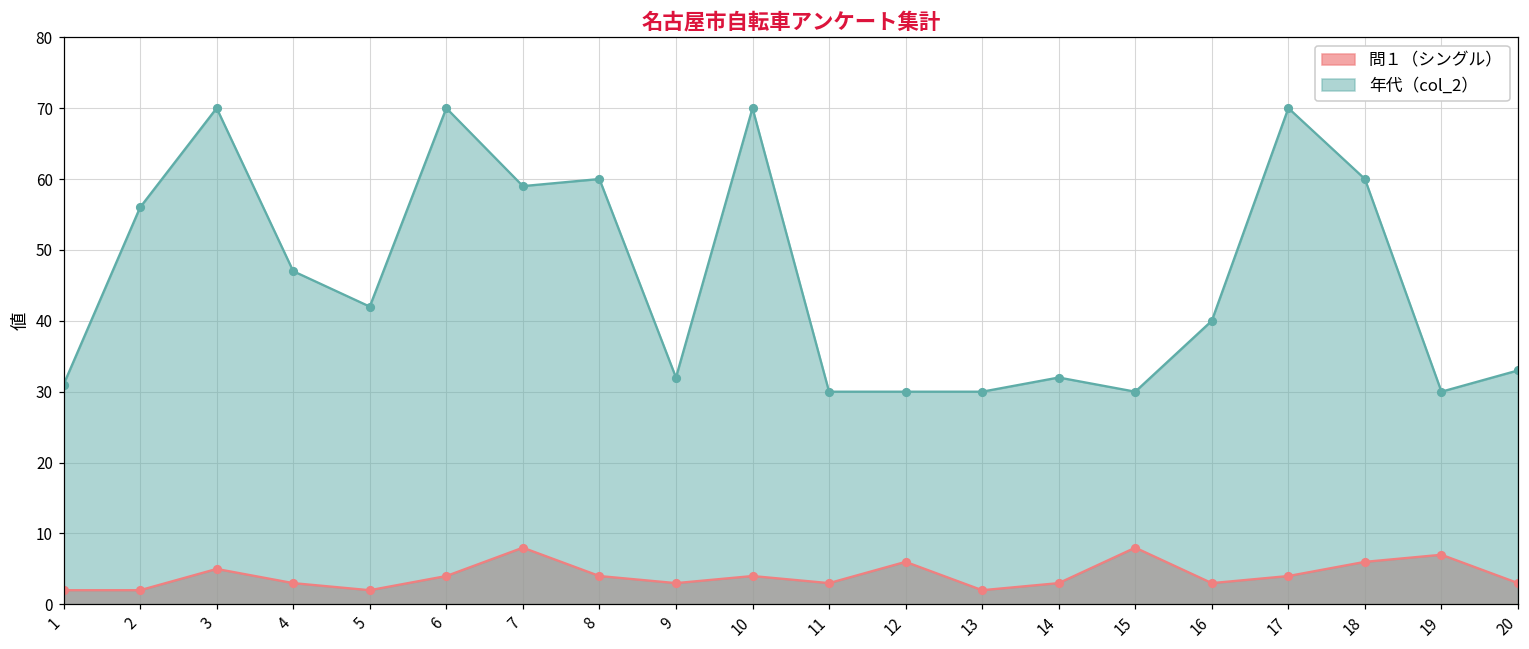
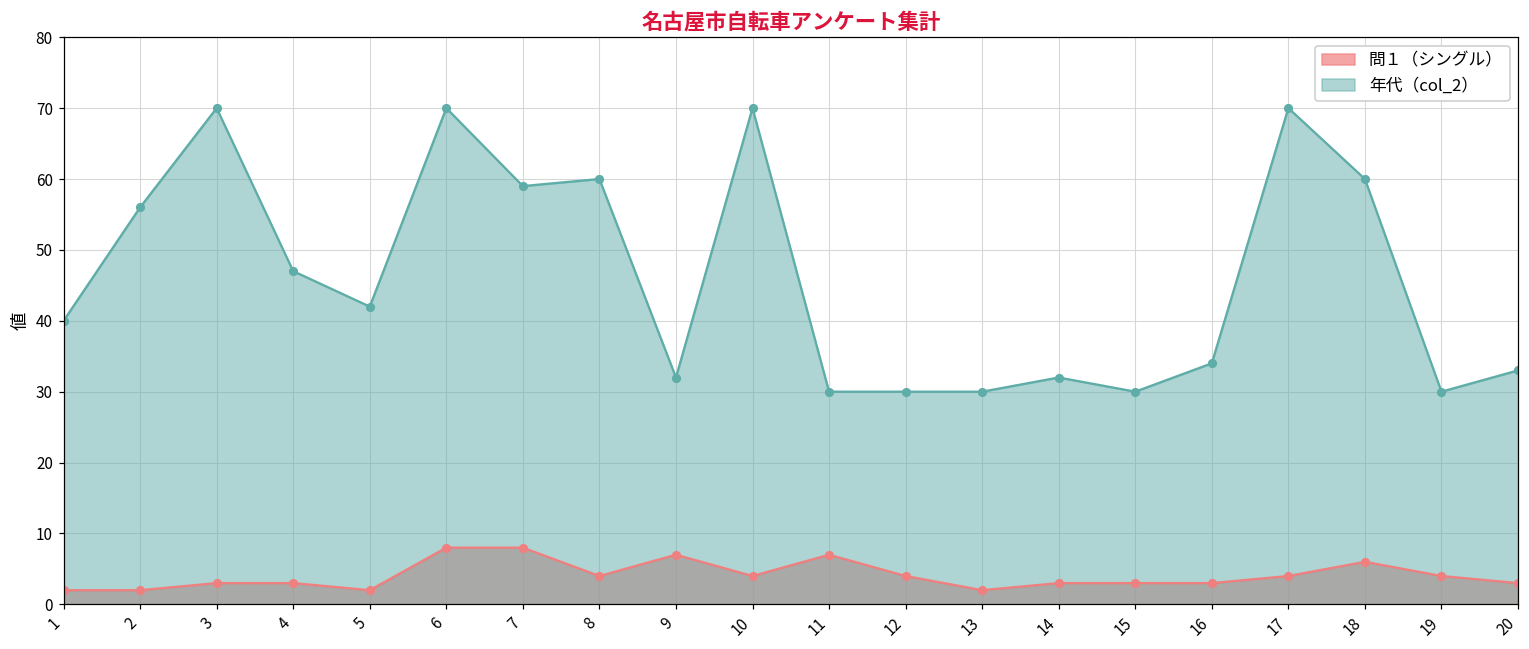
年代（col_2）, 1: 31 -> 40
問１（シングル）, 3: 5 -> 3
問１（シングル）, 6: 4 -> 8
問１（シングル）, 9: 3 -> 7
問１（シングル）, 11: 3 -> 7
問１（シングル）, 12: 6 -> 4
問１（シングル）, 15: 8 -> 3
年代（col_2）, 16: 40 -> 34
問１（シングル）, 19: 7 -> 4
